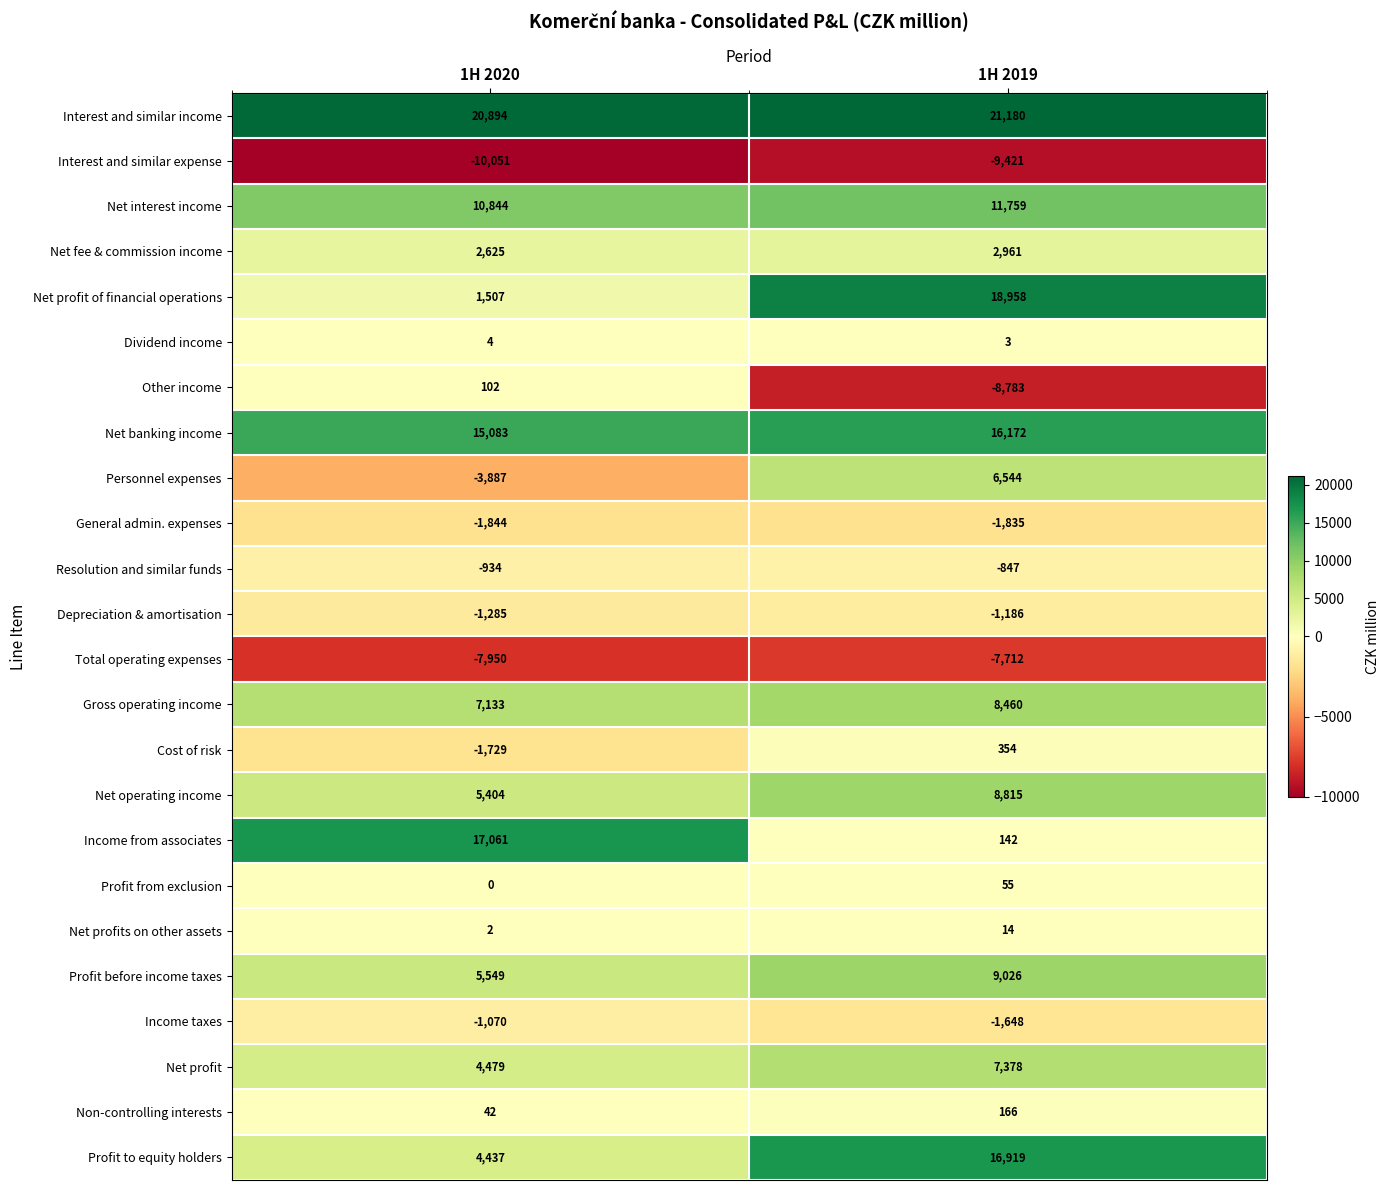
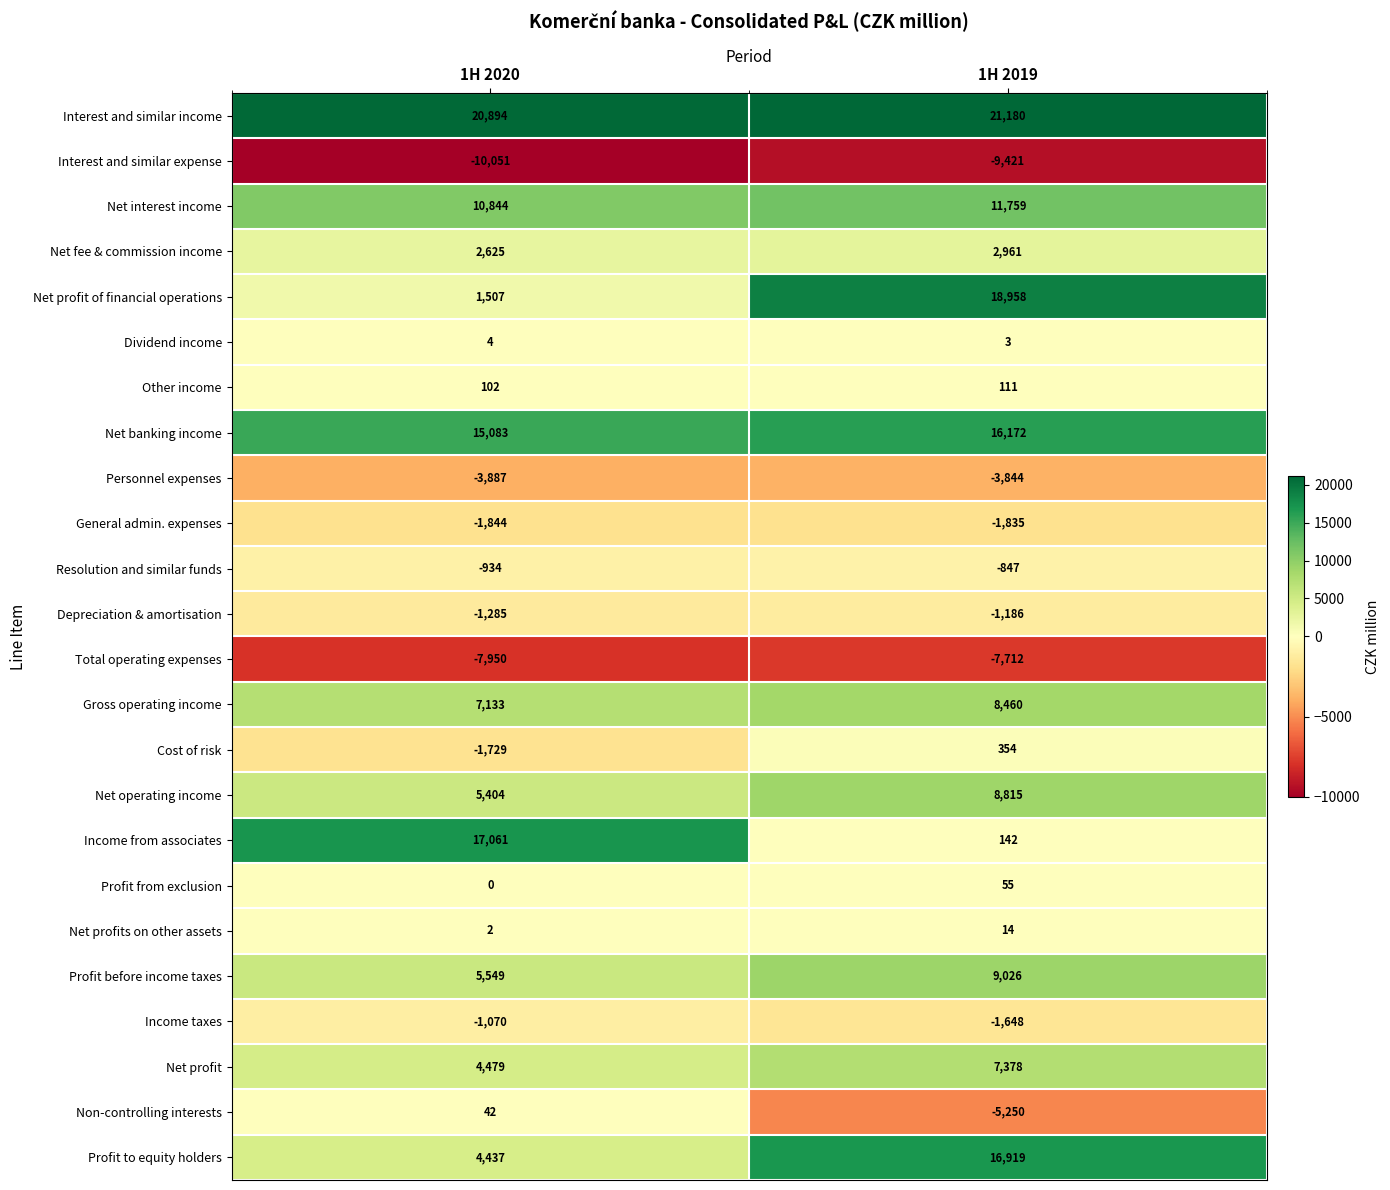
Other income, 1H 2019: -8,783 -> 111
Personnel expenses, 1H 2019: 6,544 -> -3,844
Non-controlling interests, 1H 2019: 166 -> -5,250
